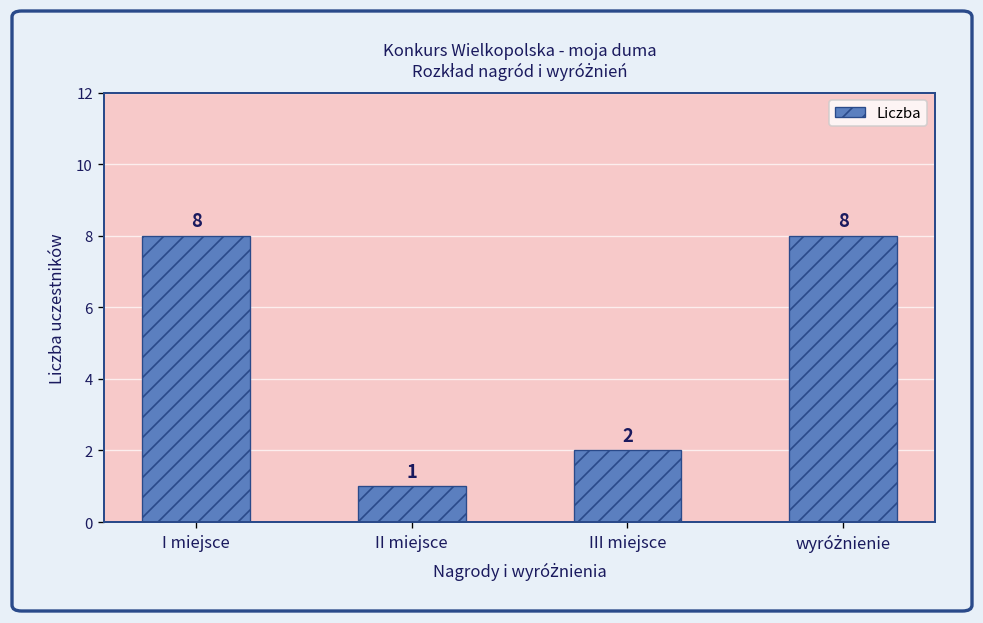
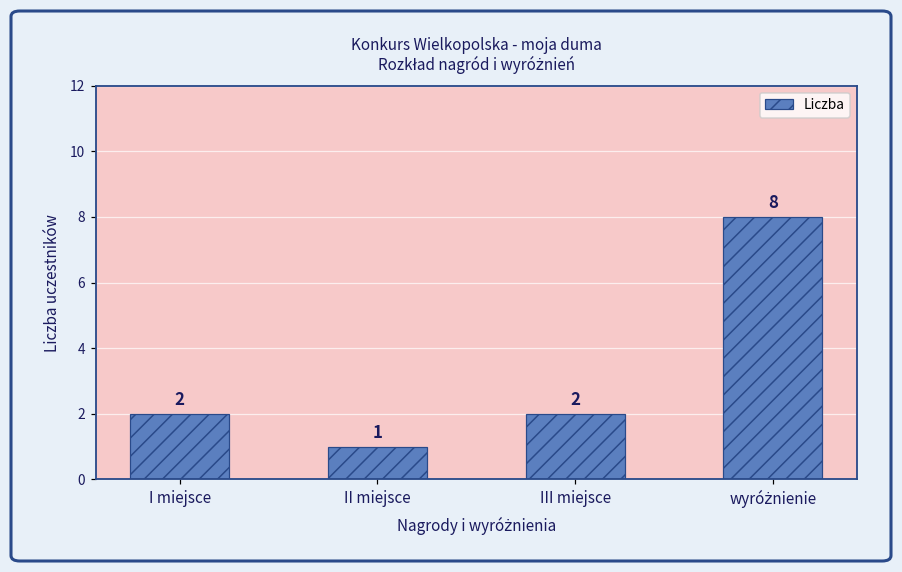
I miejsce: 8 -> 2
